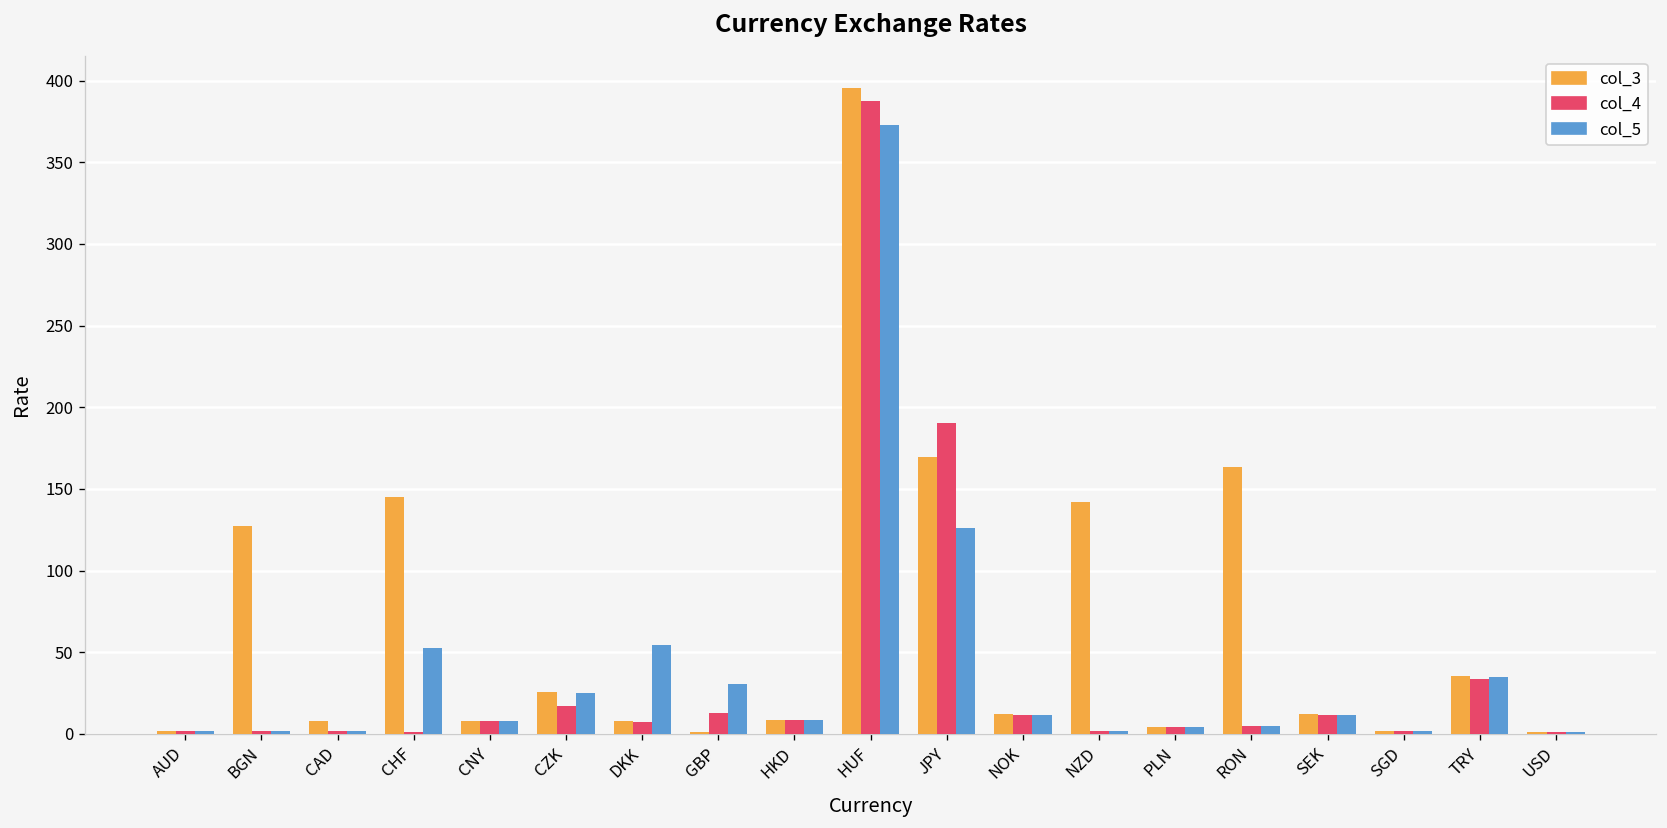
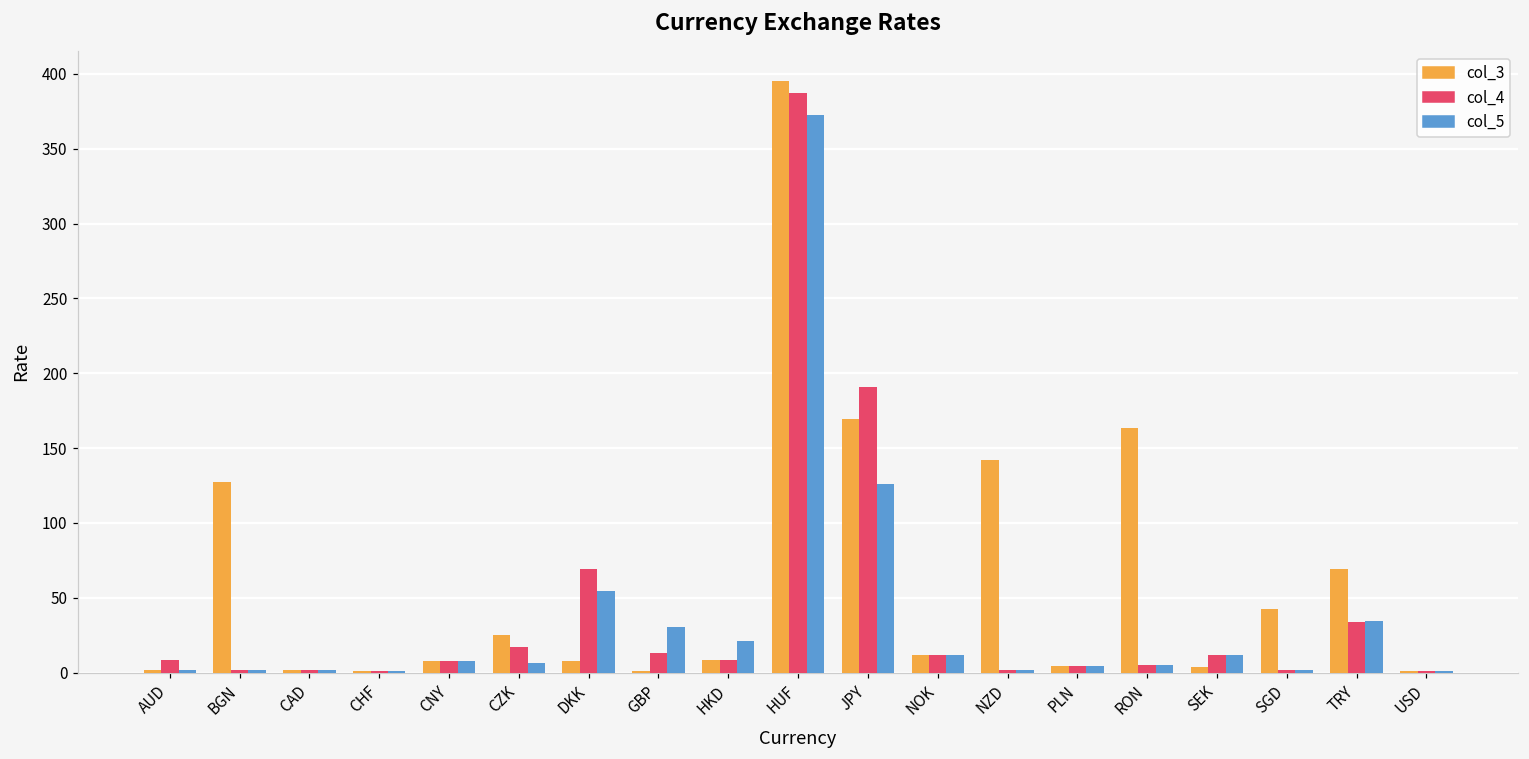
col_4, AUD: 2 -> 9
col_3, CAD: 8 -> 1
col_3, CHF: 145 -> 1
col_5, CHF: 52 -> 1
col_5, CZK: 25 -> 6
col_4, DKK: 7 -> 69
col_5, HKD: 8 -> 21
col_3, SEK: 12 -> 4
col_3, SGD: 1 -> 42
col_3, TRY: 36 -> 69
